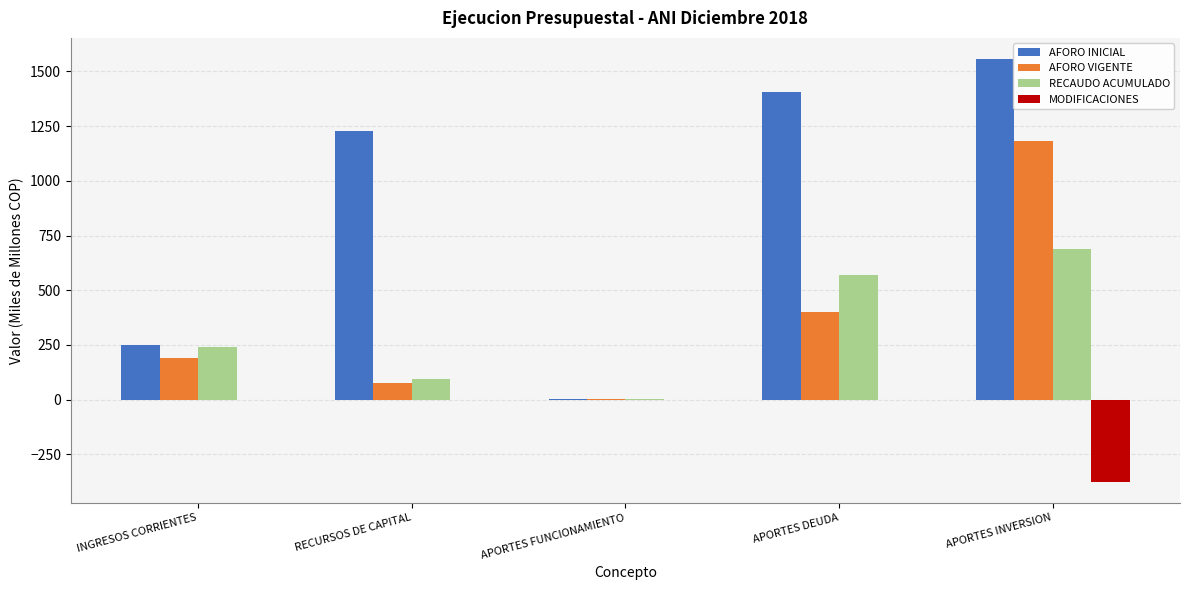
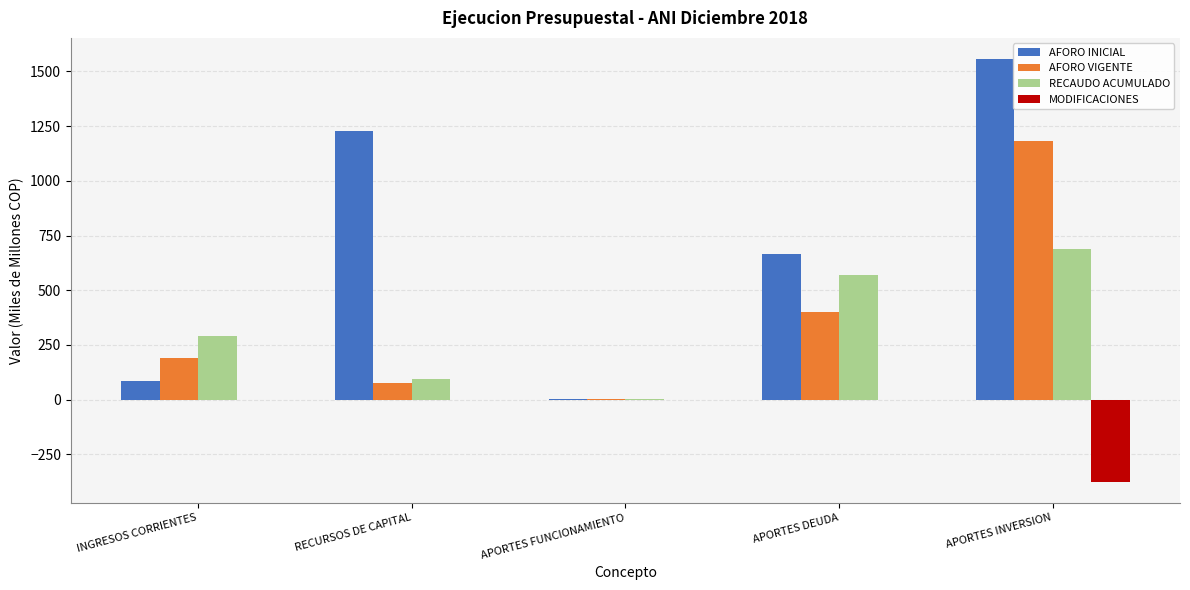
AFORO INICIAL, INGRESOS CORRIENTES: 250 -> 90
RECAUDO ACUMULADO, INGRESOS CORRIENTES: 240 -> 290
AFORO INICIAL, APORTES DEUDA: 1410 -> 670
